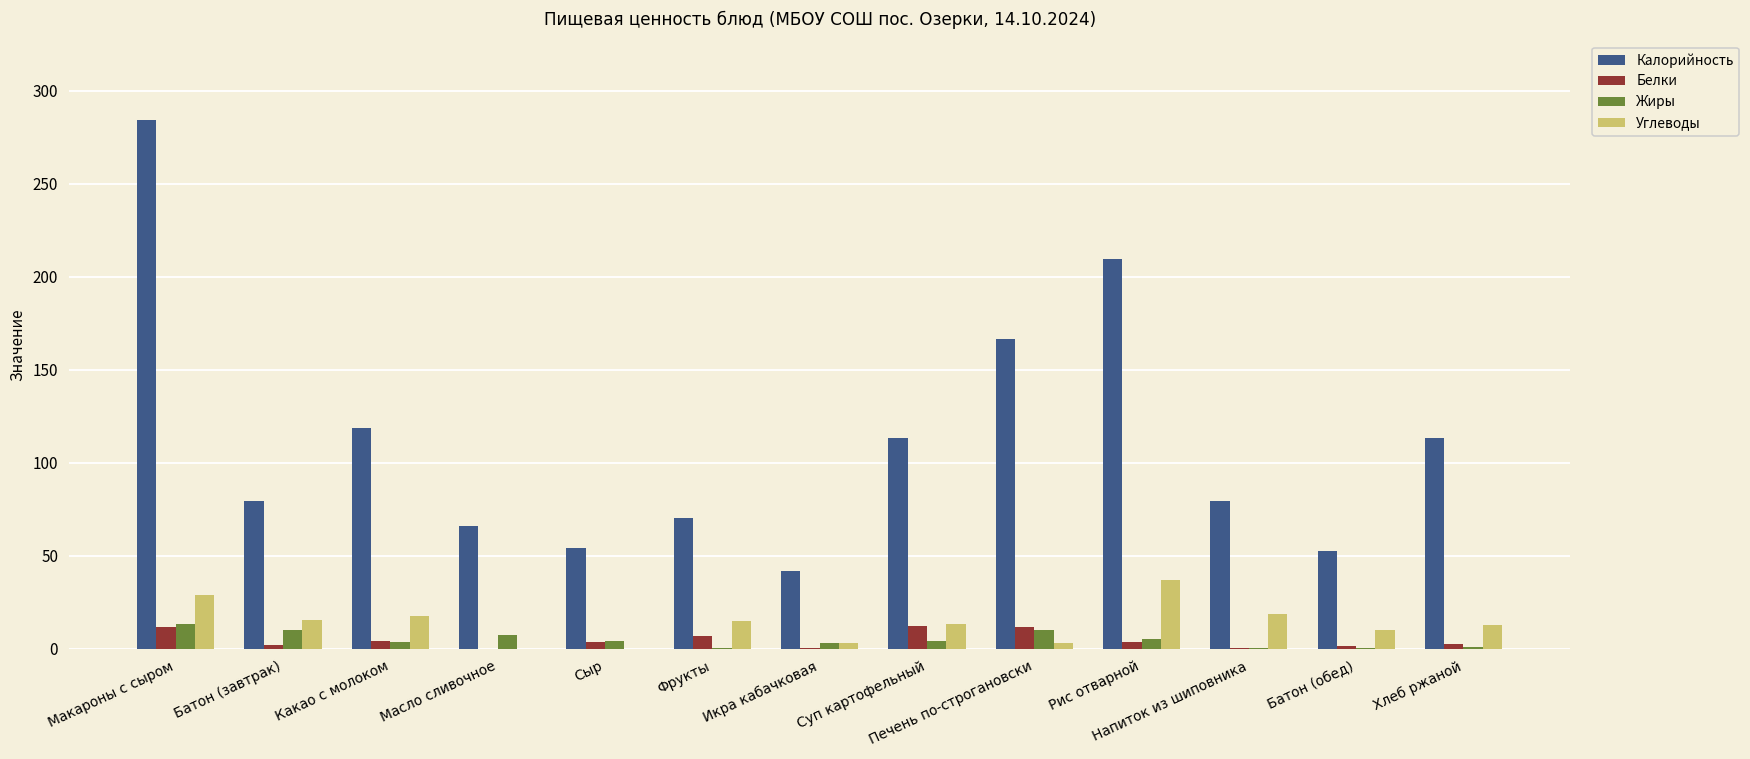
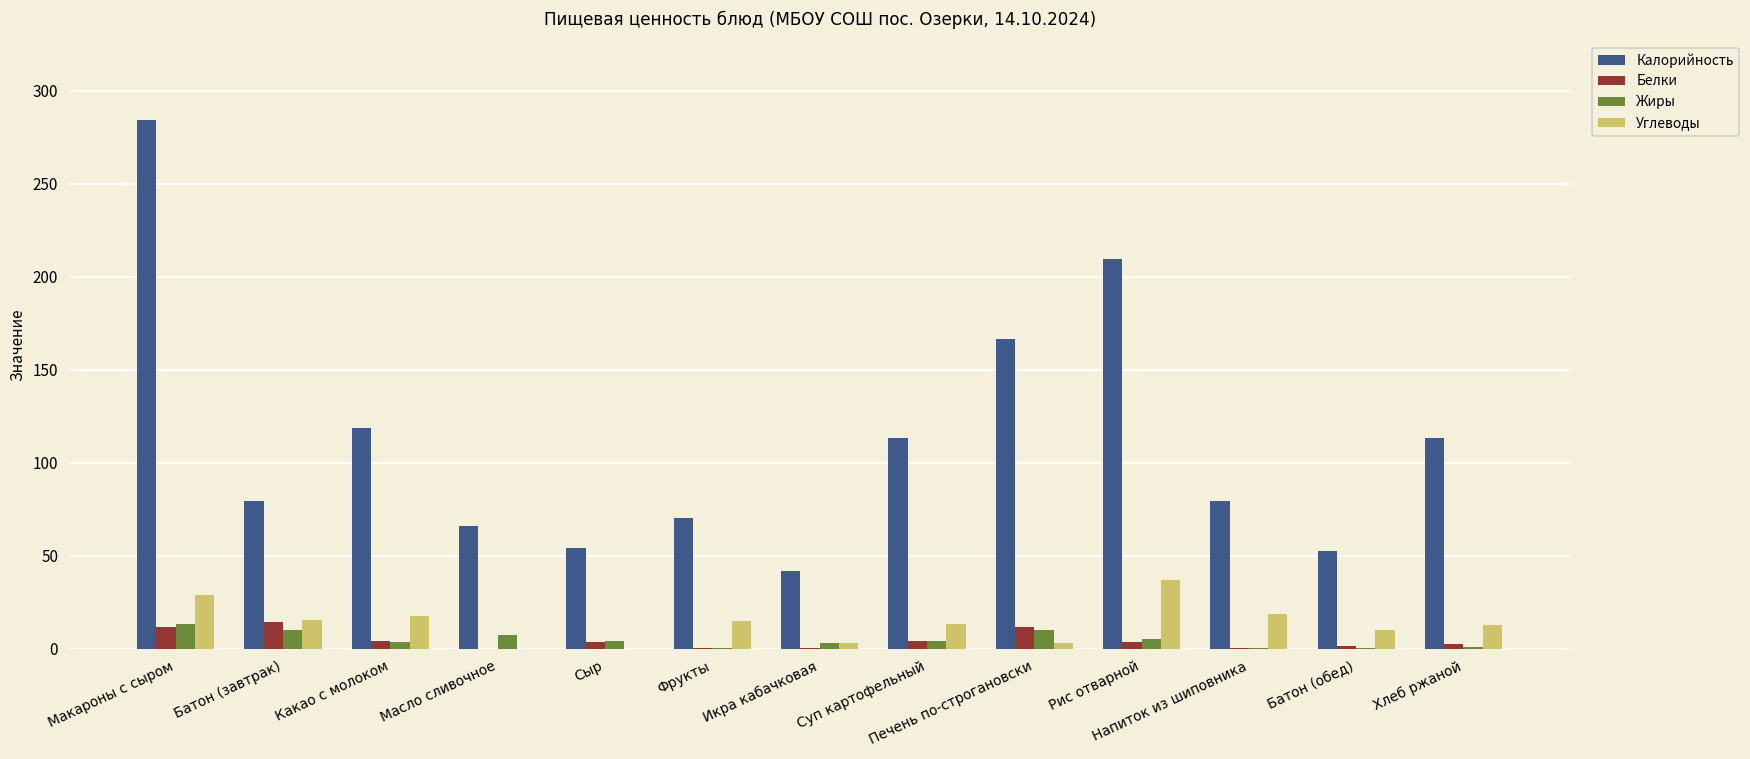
Белки, Батон (завтрак): 2 -> 14
Белки, Фрукты: 7 -> 1
Белки, Суп картофельный: 12 -> 4
